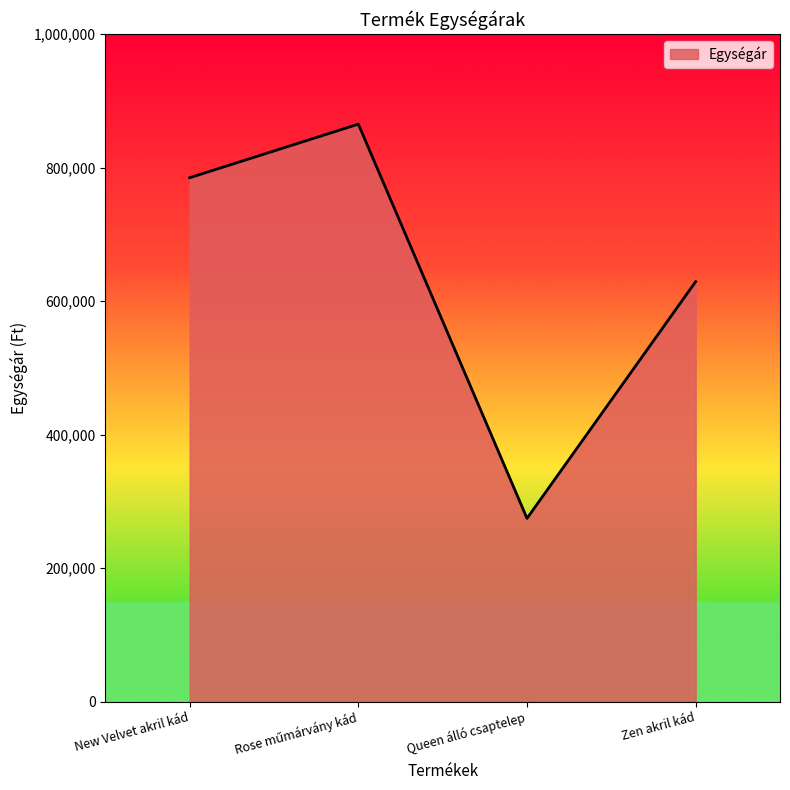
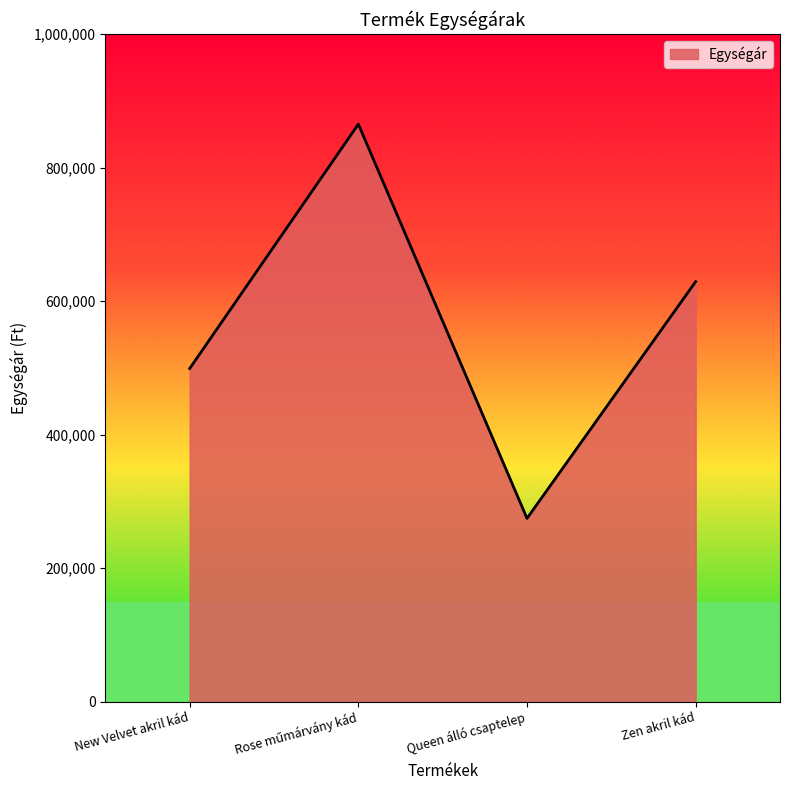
New Velvet akril kád: 780,000 -> 500,000
